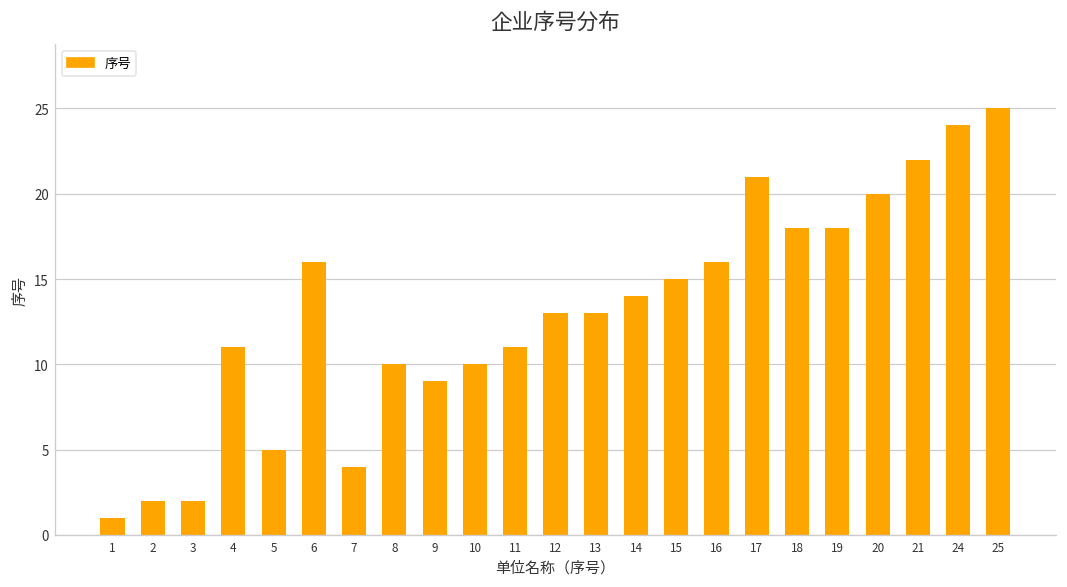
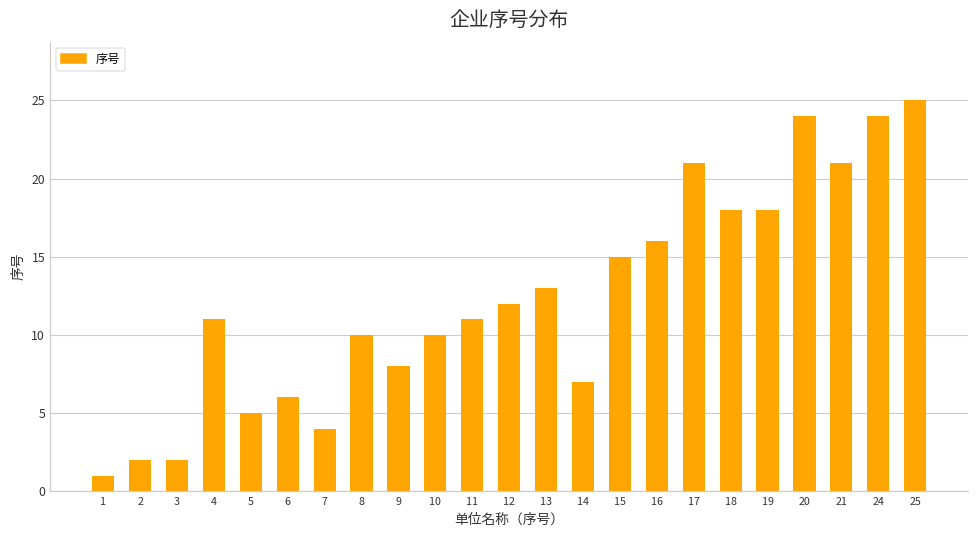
6: 16 -> 6
9: 9 -> 8
12: 13 -> 12
14: 14 -> 7
20: 20 -> 24
21: 22 -> 21
